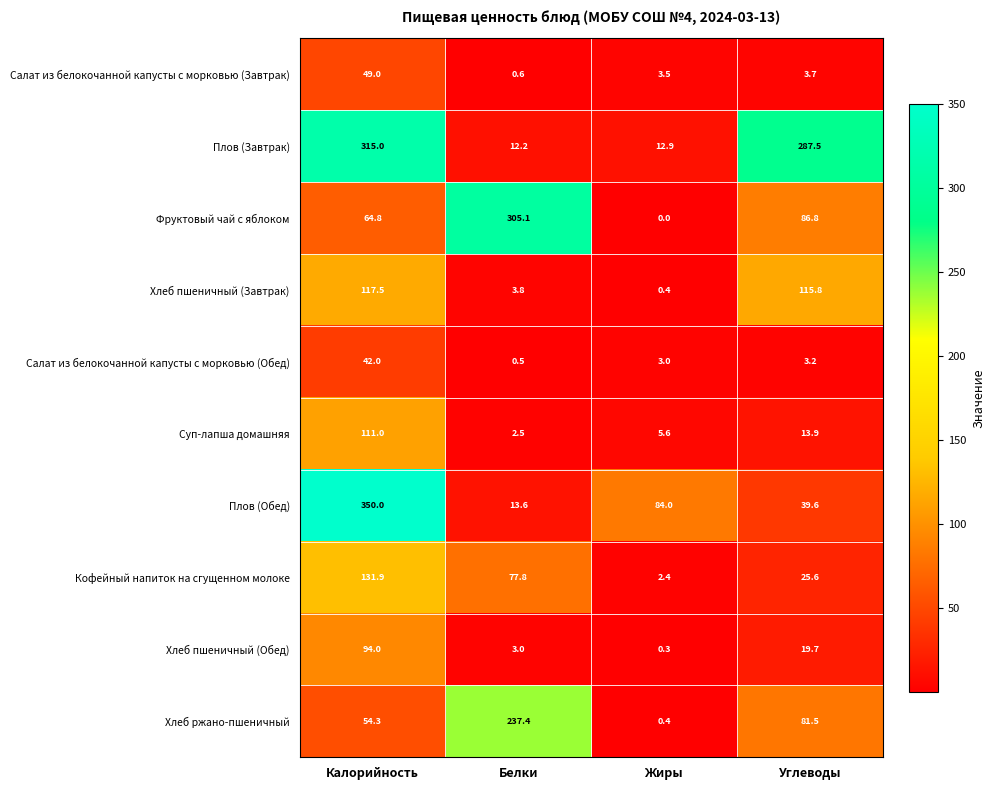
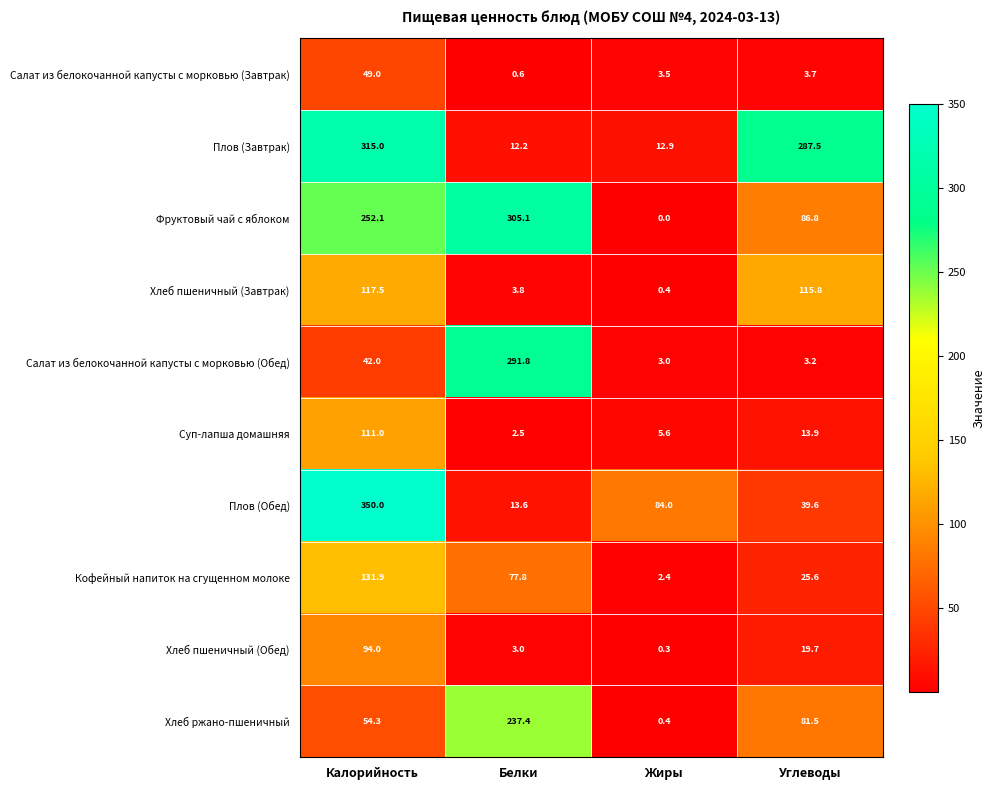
Фруктовый чай с яблоком, Калорийность: 64.8 -> 252.1
Салат из белокочанной капусты с морковью (Обед), Белки: 0.5 -> 291.8
